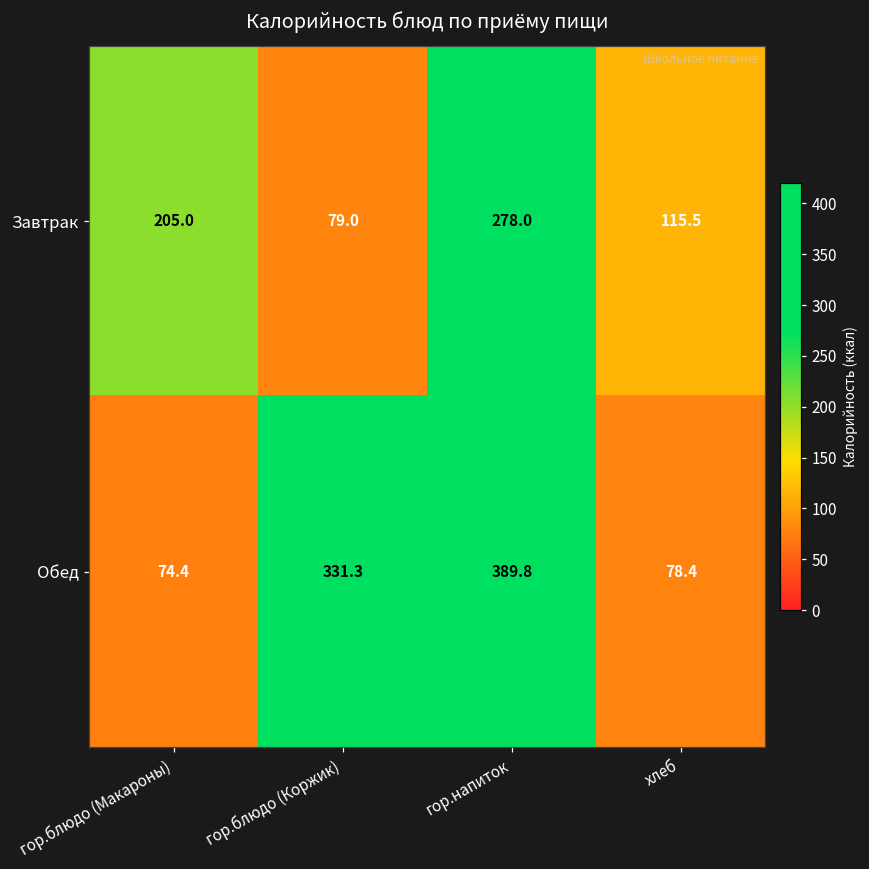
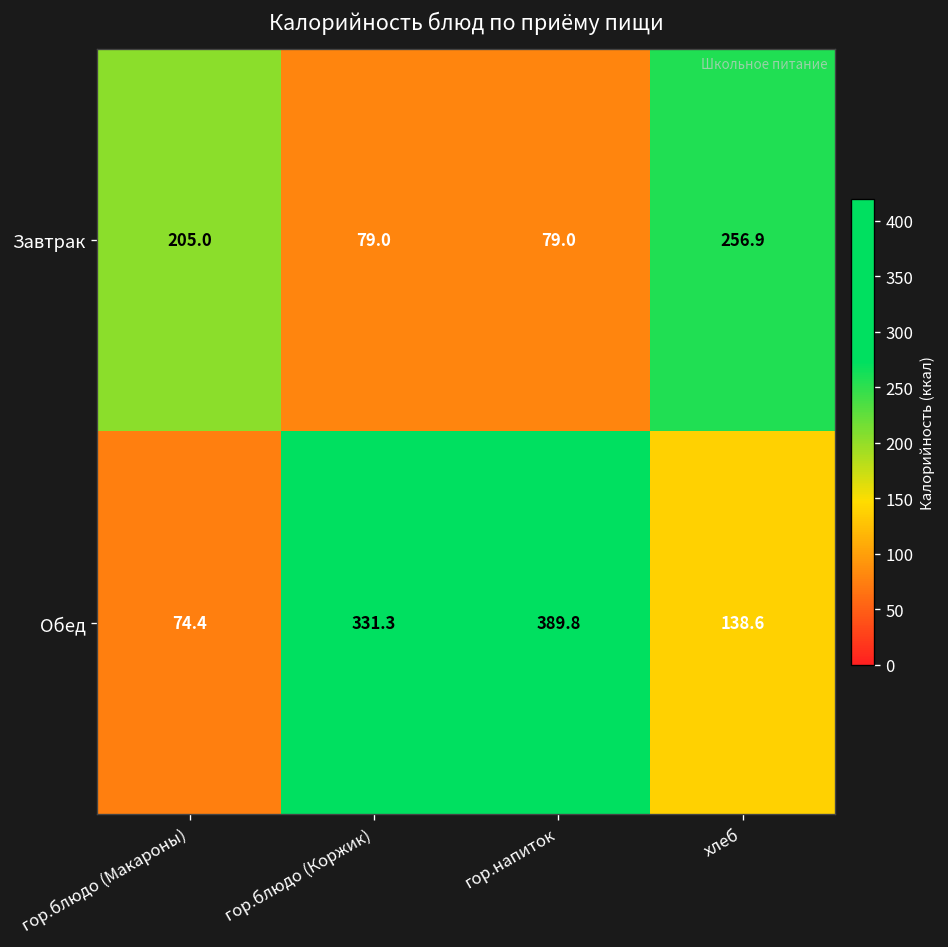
Завтрак, гор.напиток: 278.0 -> 79.0
Завтрак, хлеб: 115.5 -> 256.9
Обед, хлеб: 78.4 -> 138.6
